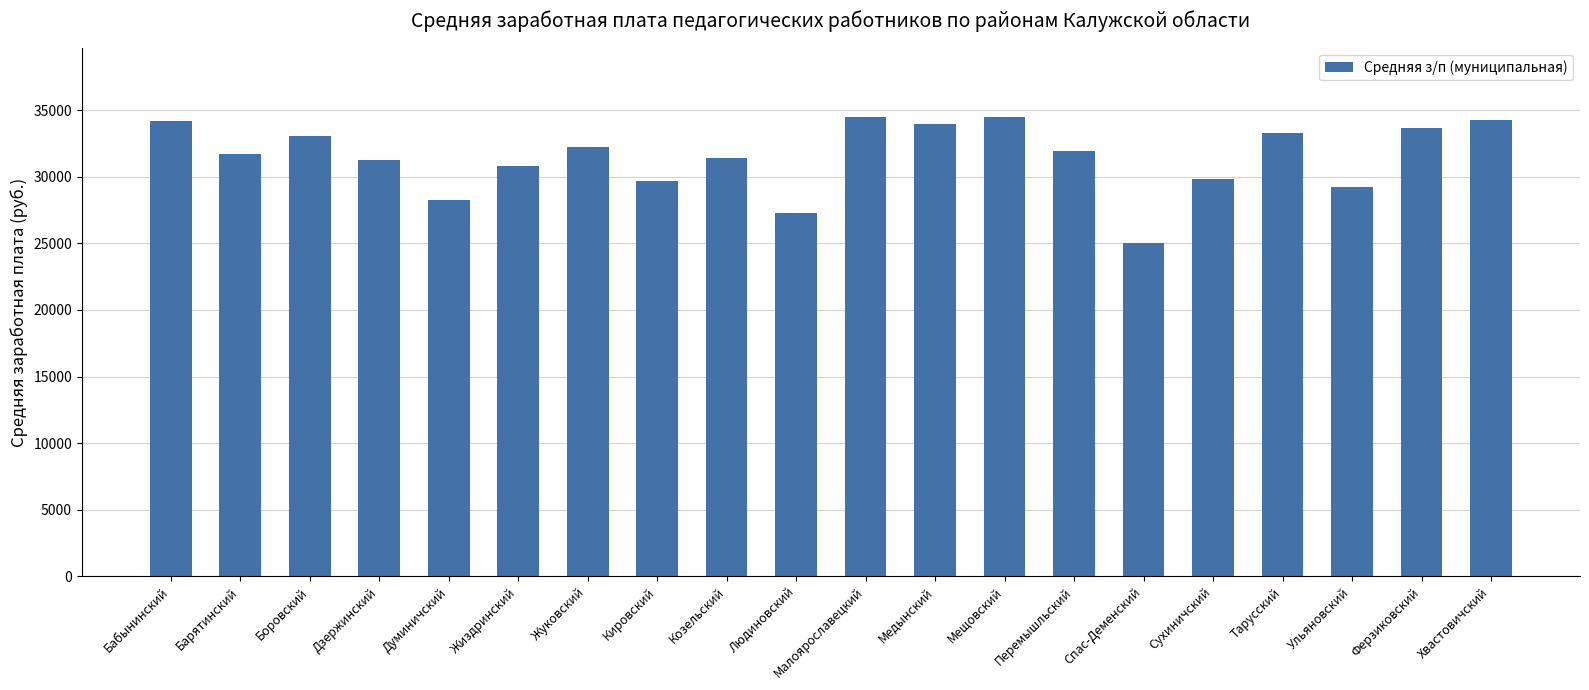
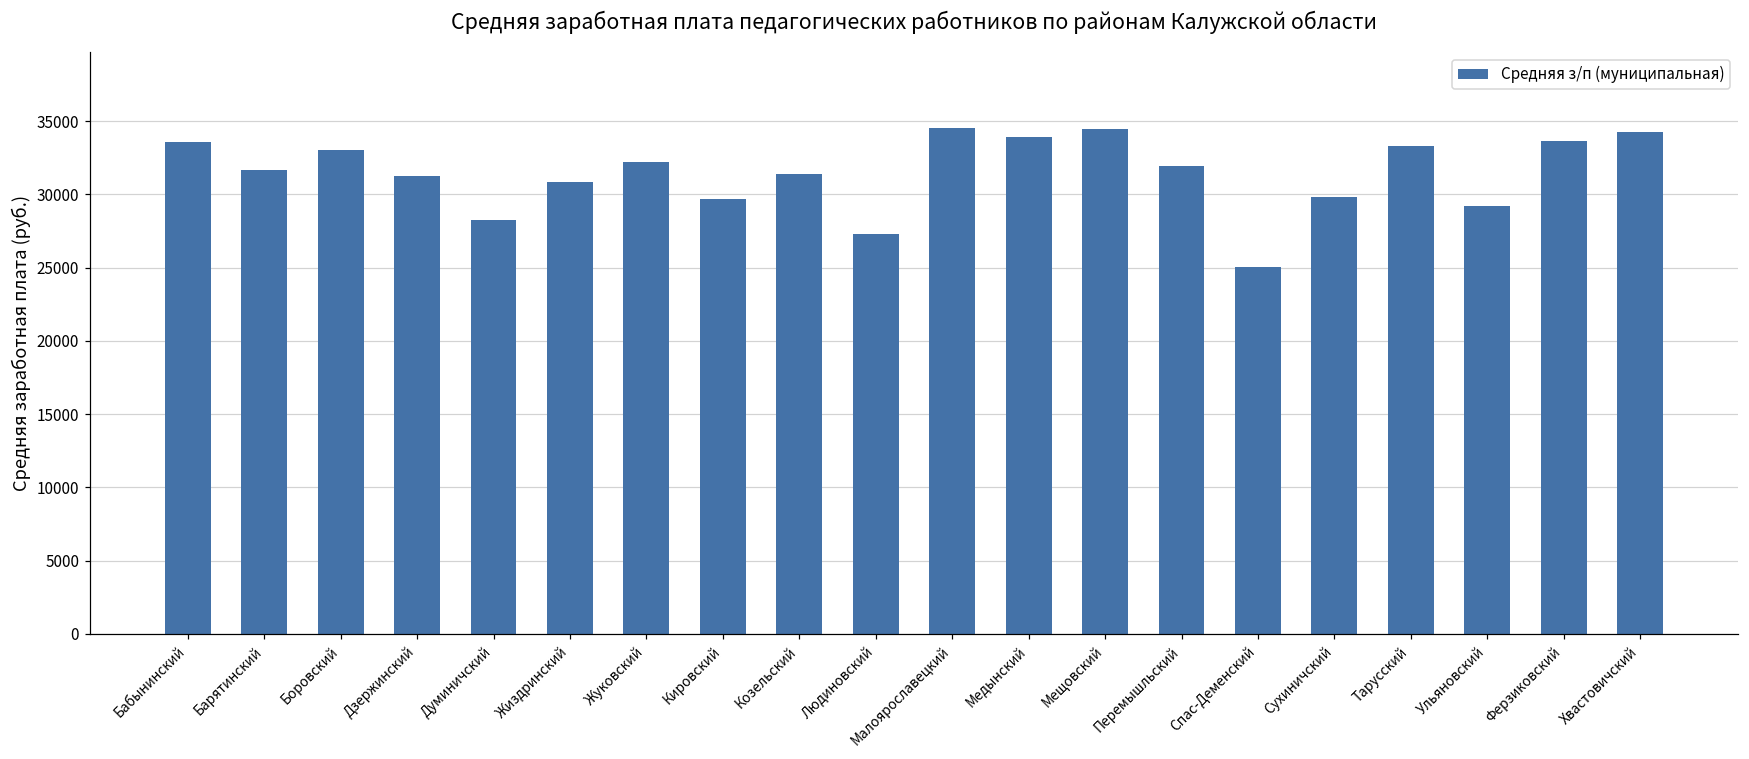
Бабынинский: 34200 -> 33500
